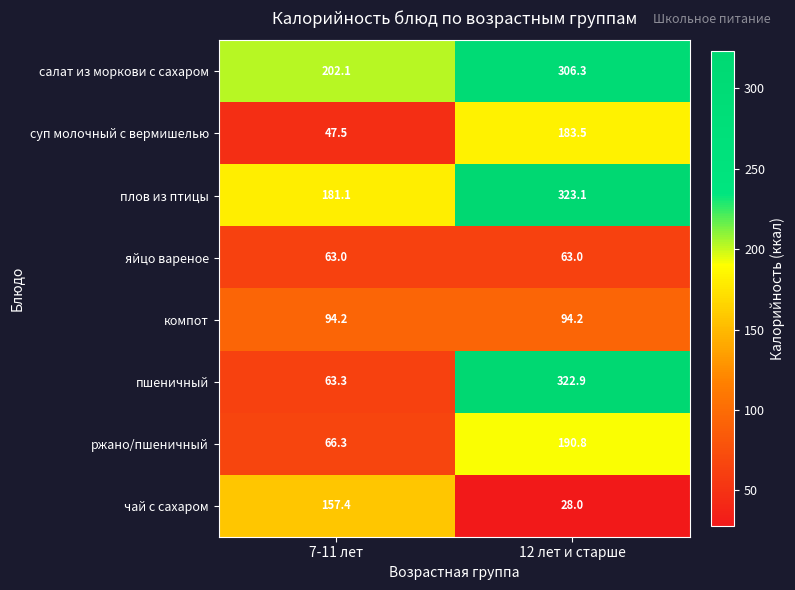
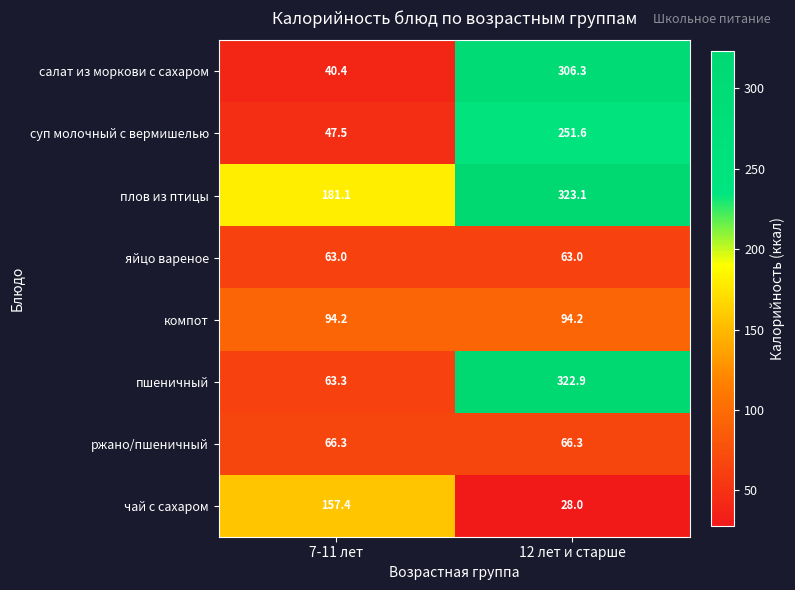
салат из моркови с сахаром, 7-11 лет: 202.1 -> 40.4
суп молочный с вермишелью, 12 лет и старше: 183.5 -> 251.6
ржано/пшеничный, 12 лет и старше: 190.8 -> 66.3
